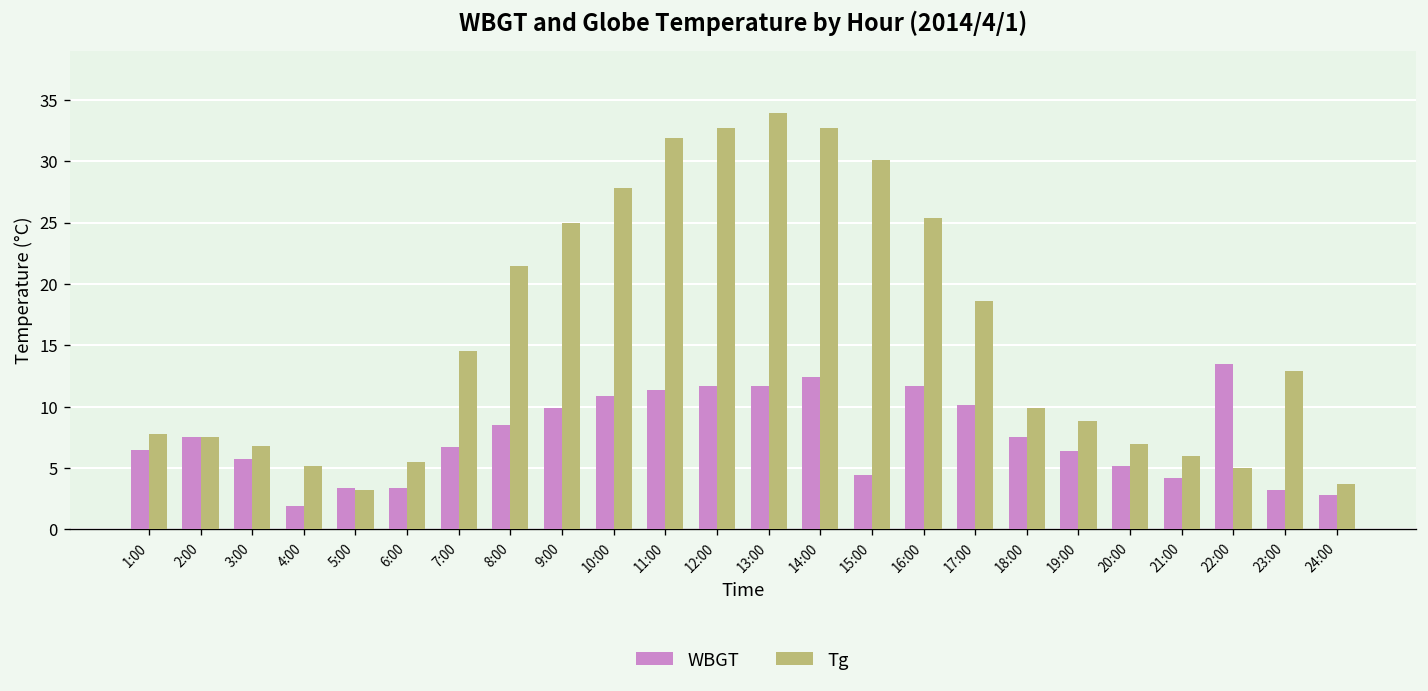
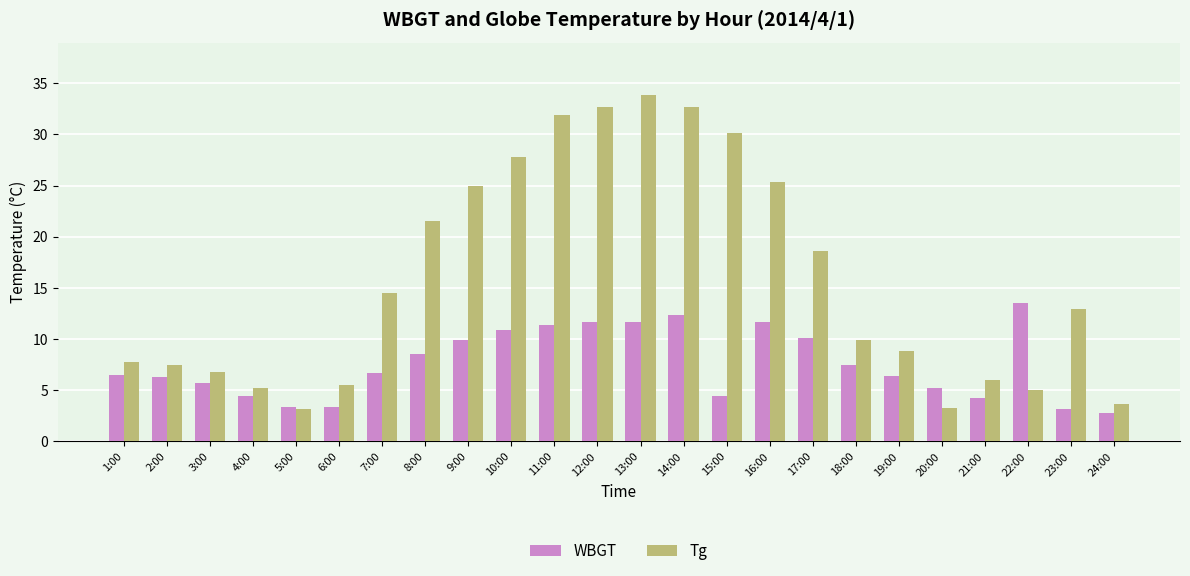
WBGT, 2:00: 7.5 -> 6.3
WBGT, 4:00: 1.9 -> 4.4
Tg, 20:00: 7.0 -> 3.3
